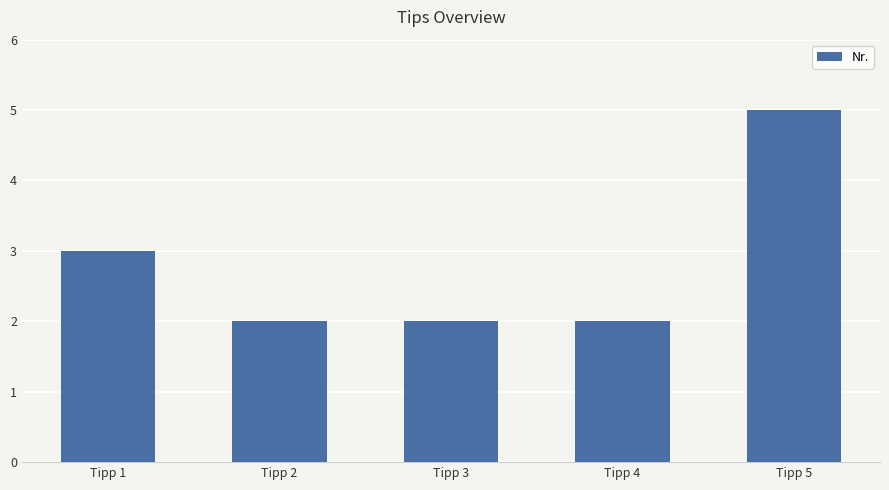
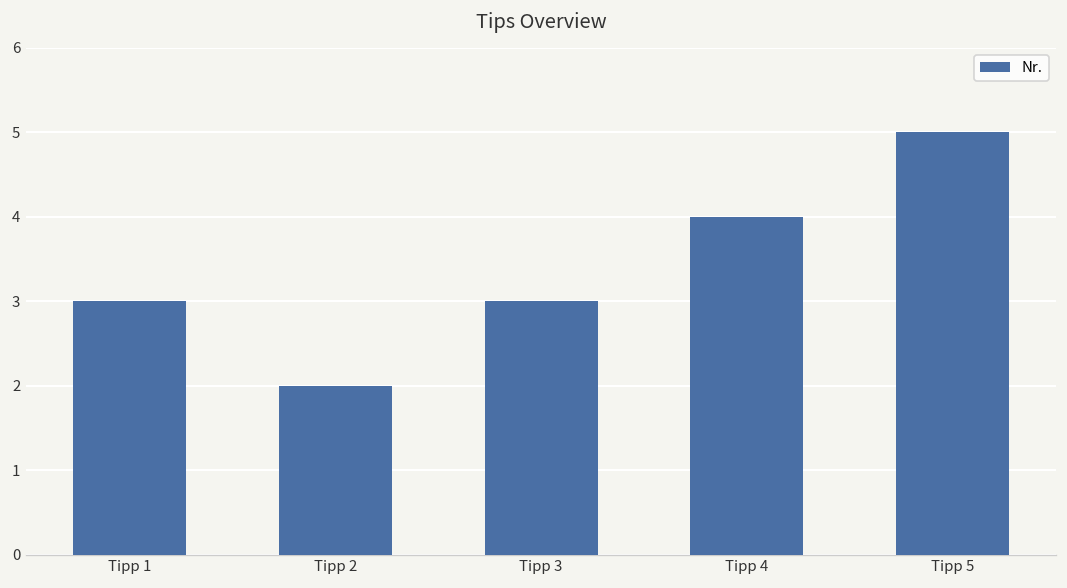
Tipp 3: 2 -> 3
Tipp 4: 2 -> 4
